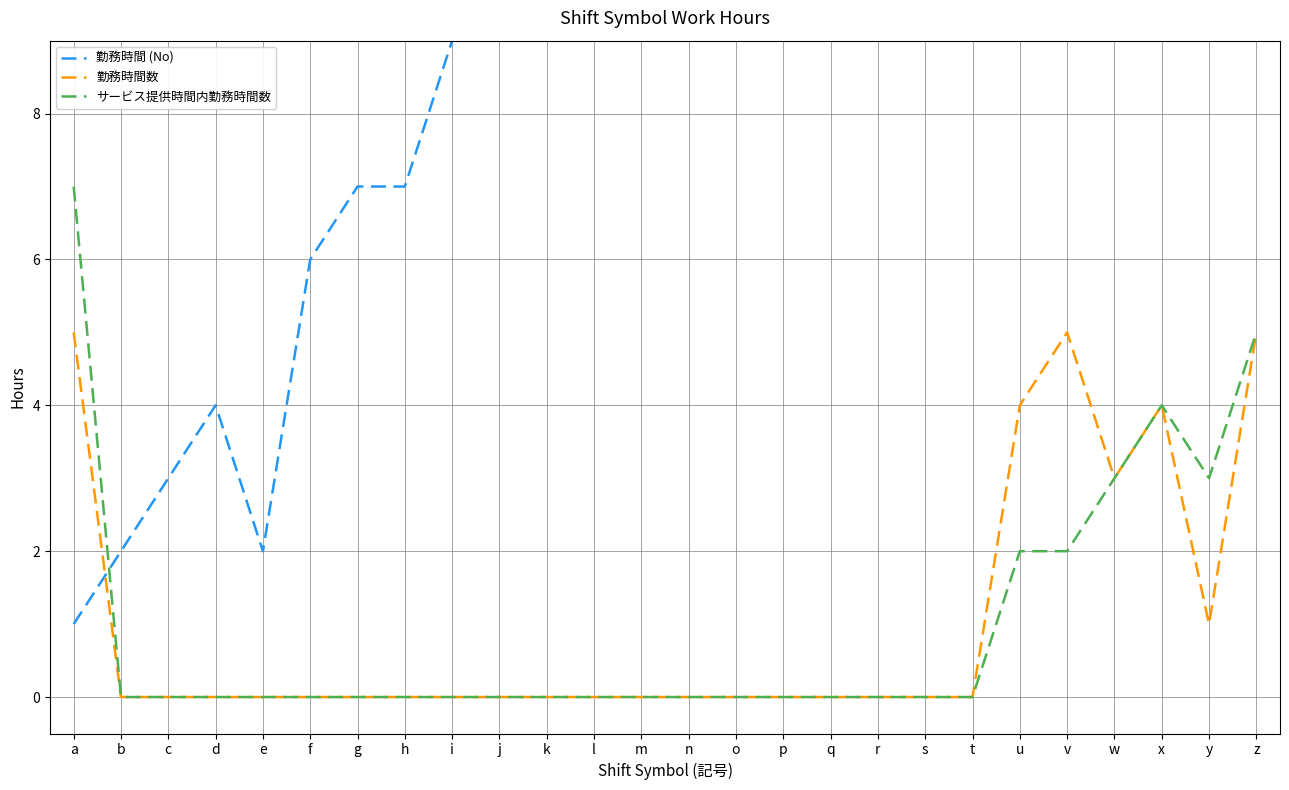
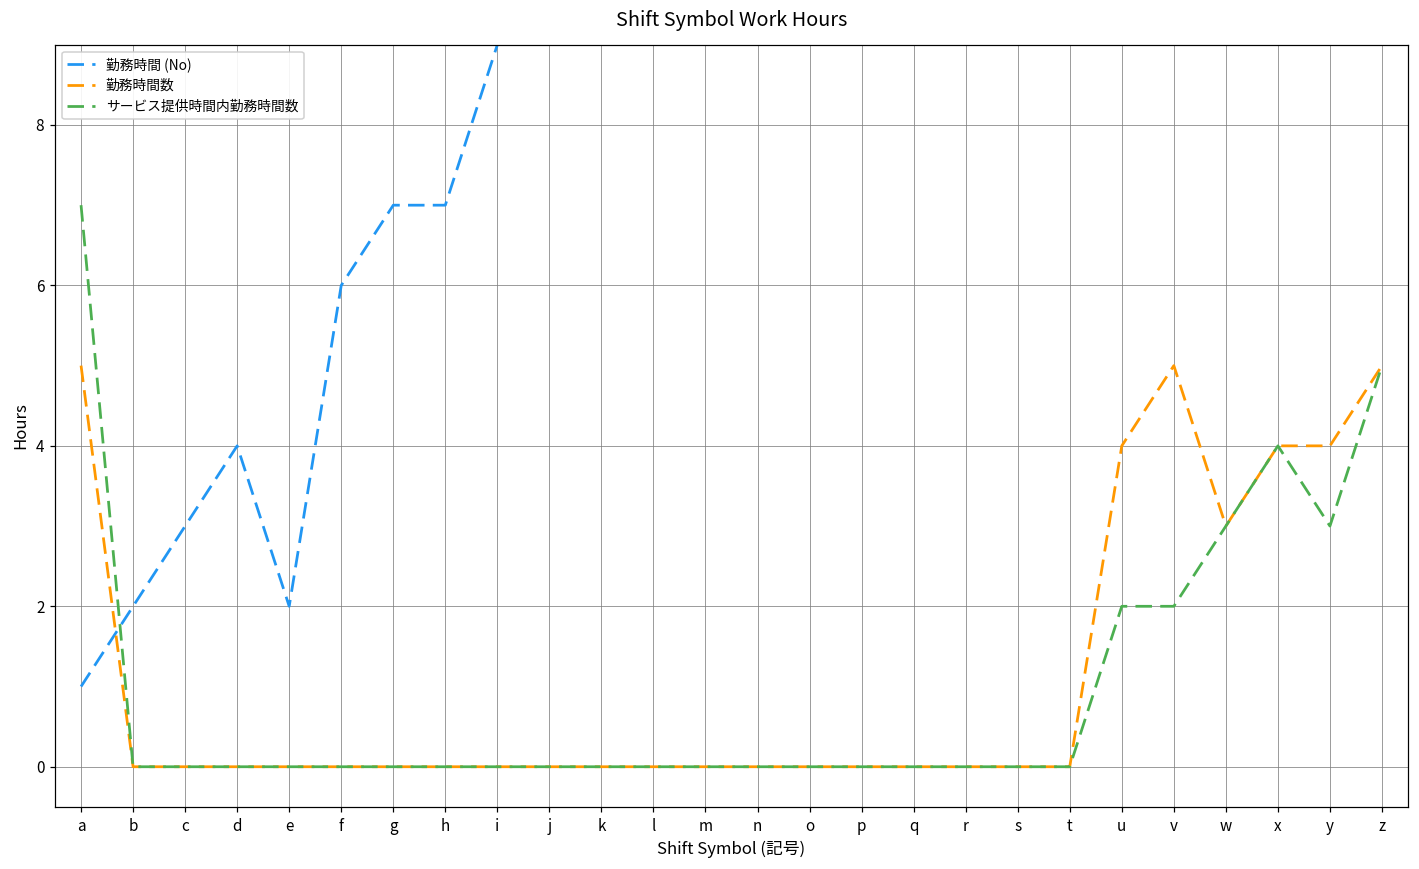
勤務時間数, y: 1 -> 4
